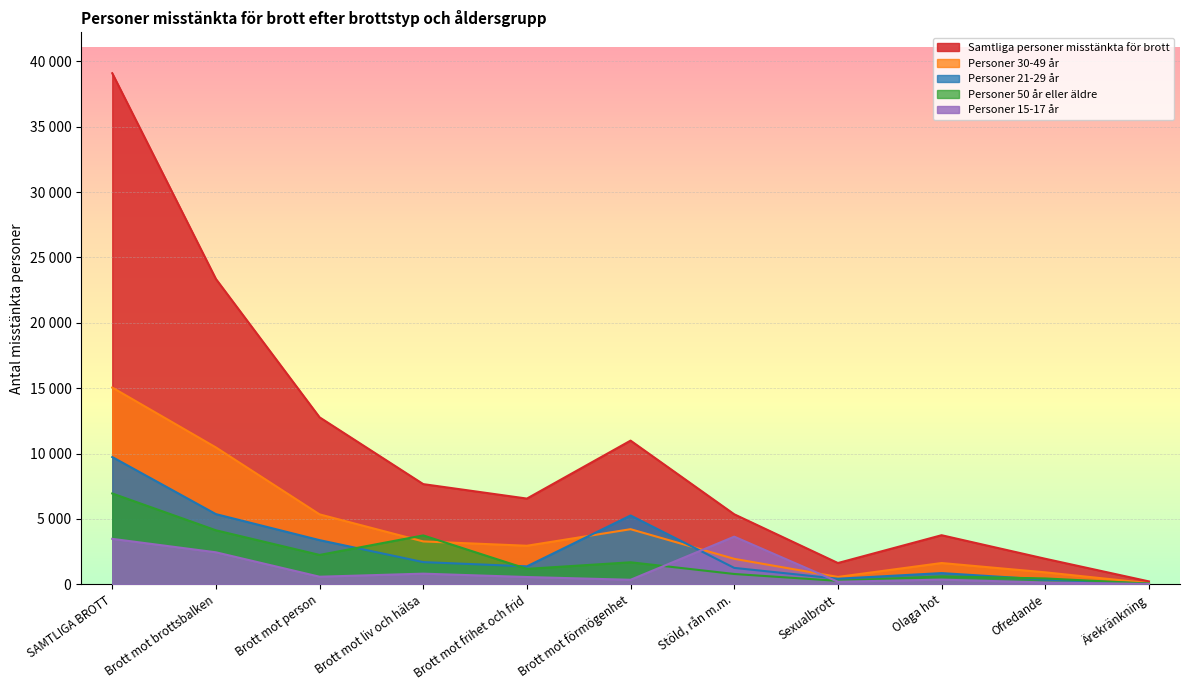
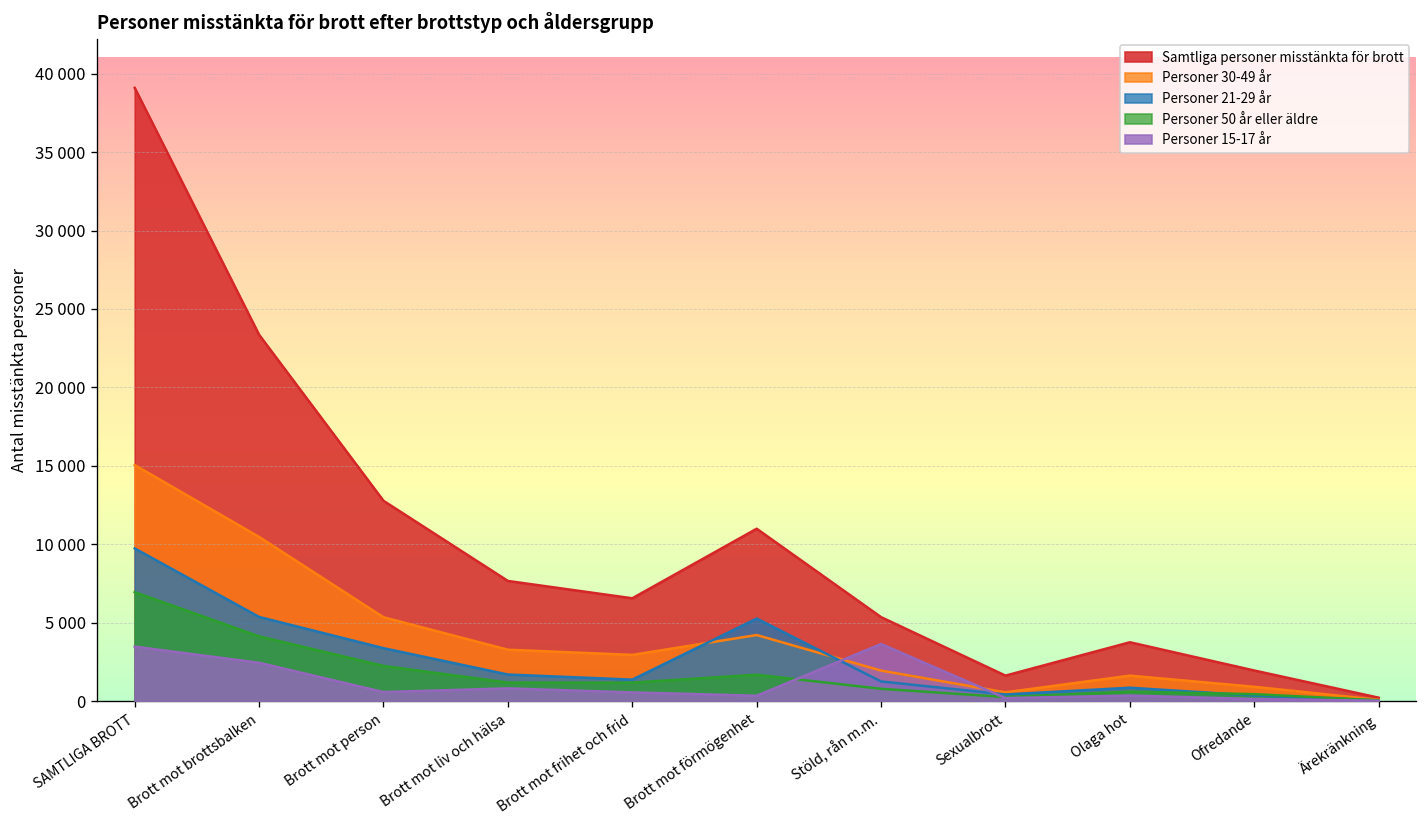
Personer 50 år eller äldre, Brott mot liv och hälsa: 3700 -> 1200
